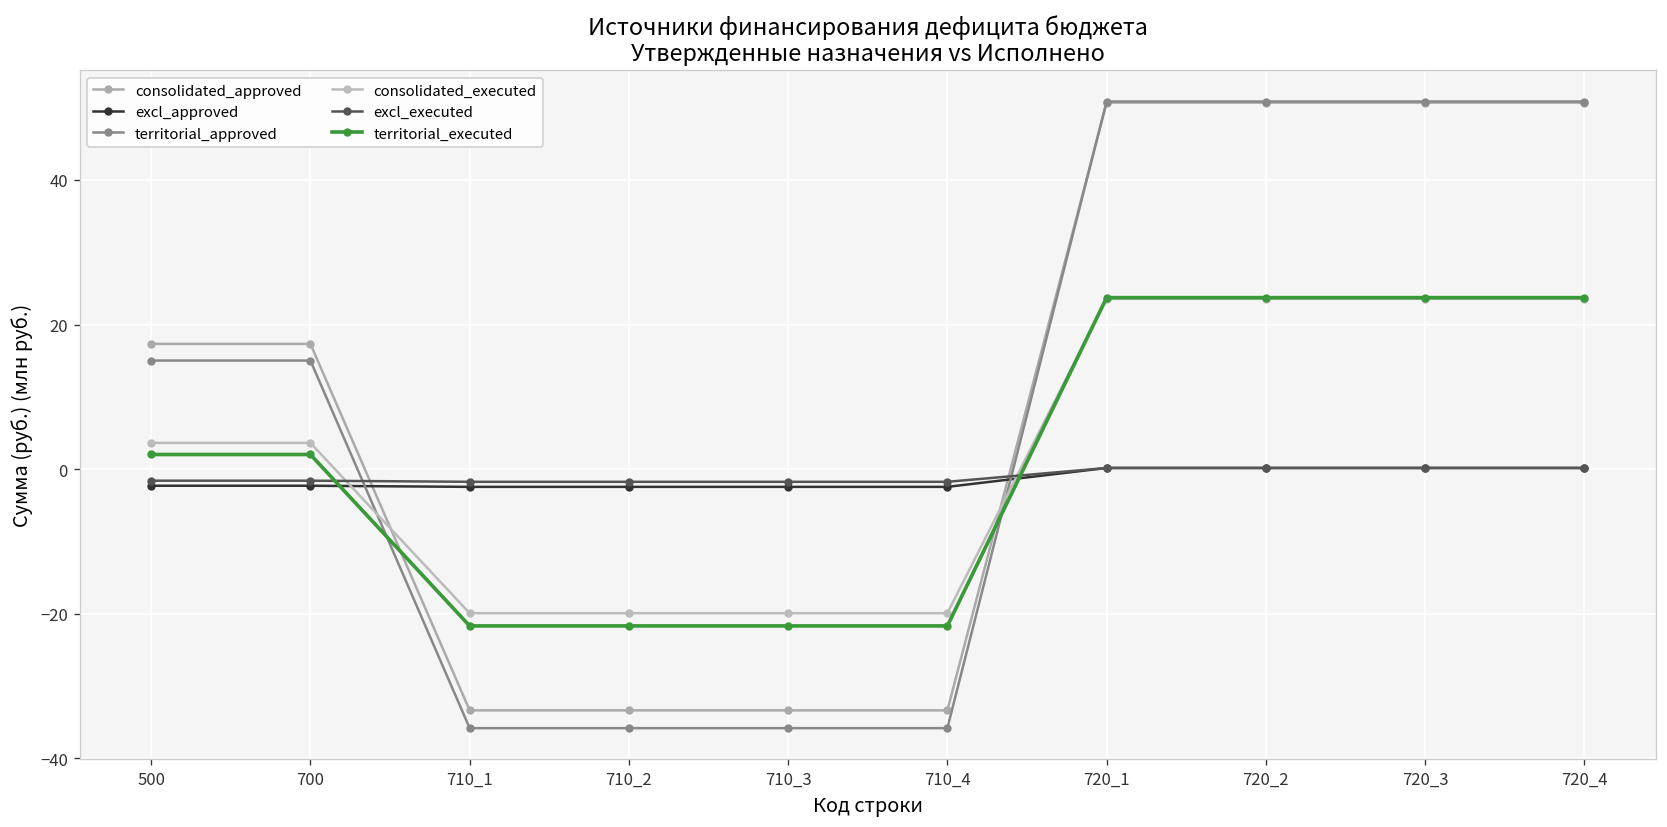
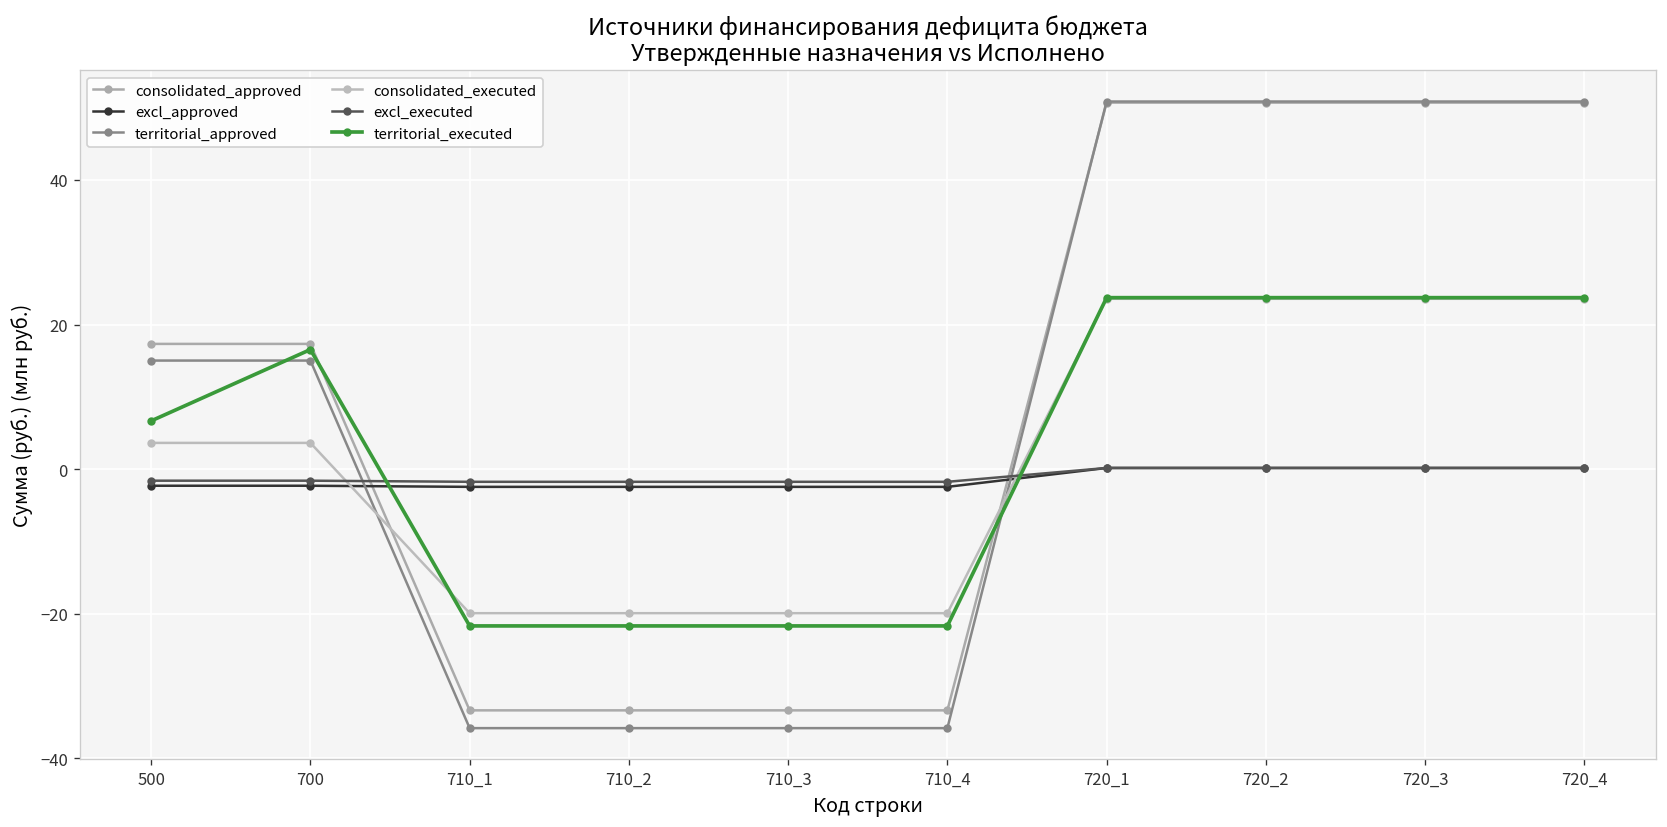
territorial_executed, 500: 2 -> 7
territorial_executed, 700: 2 -> 17
